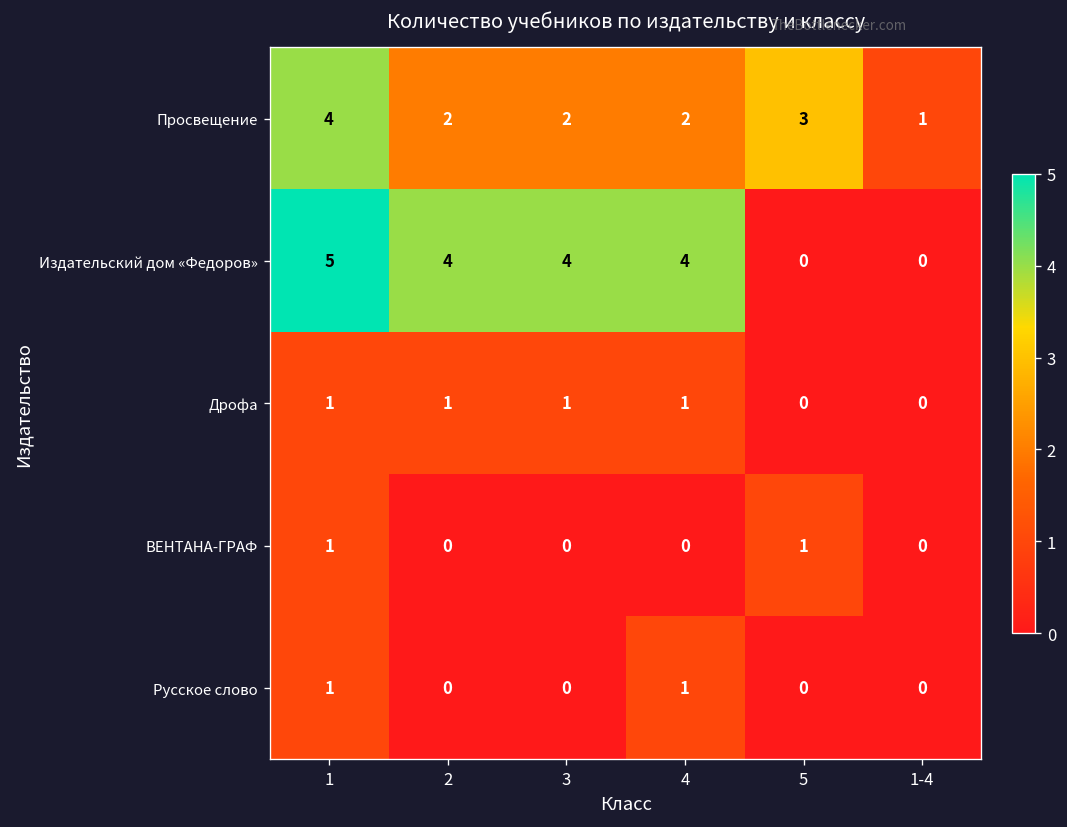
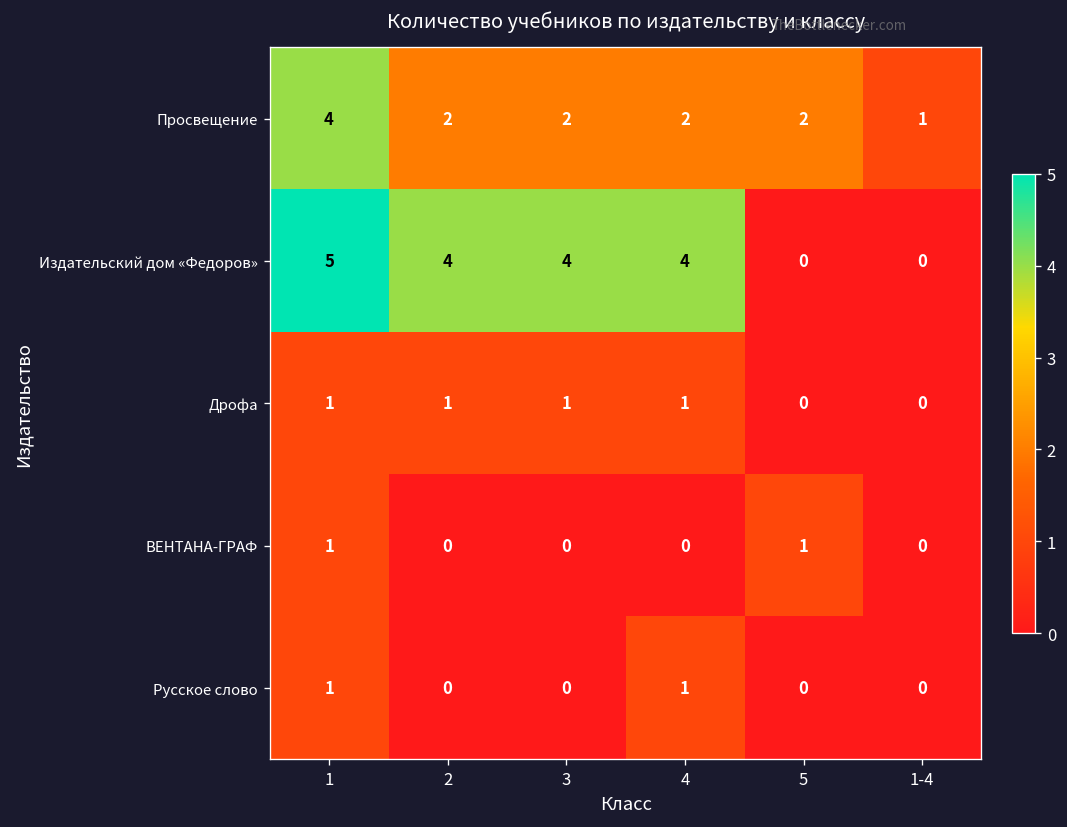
Просвещение, 5: 3 -> 2
